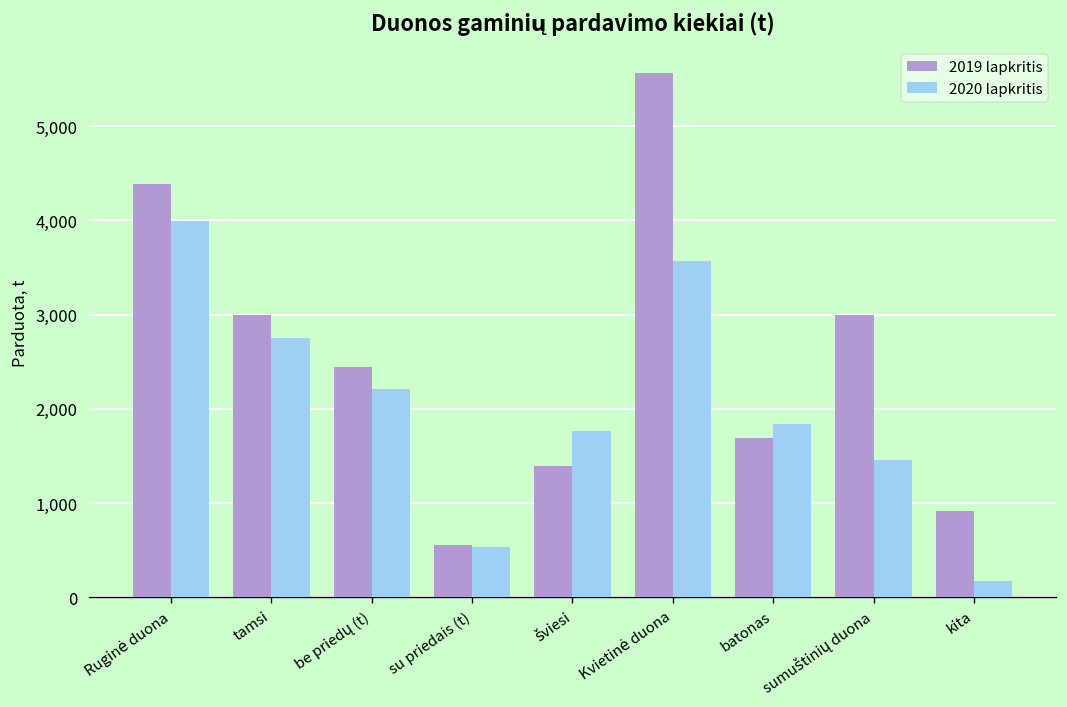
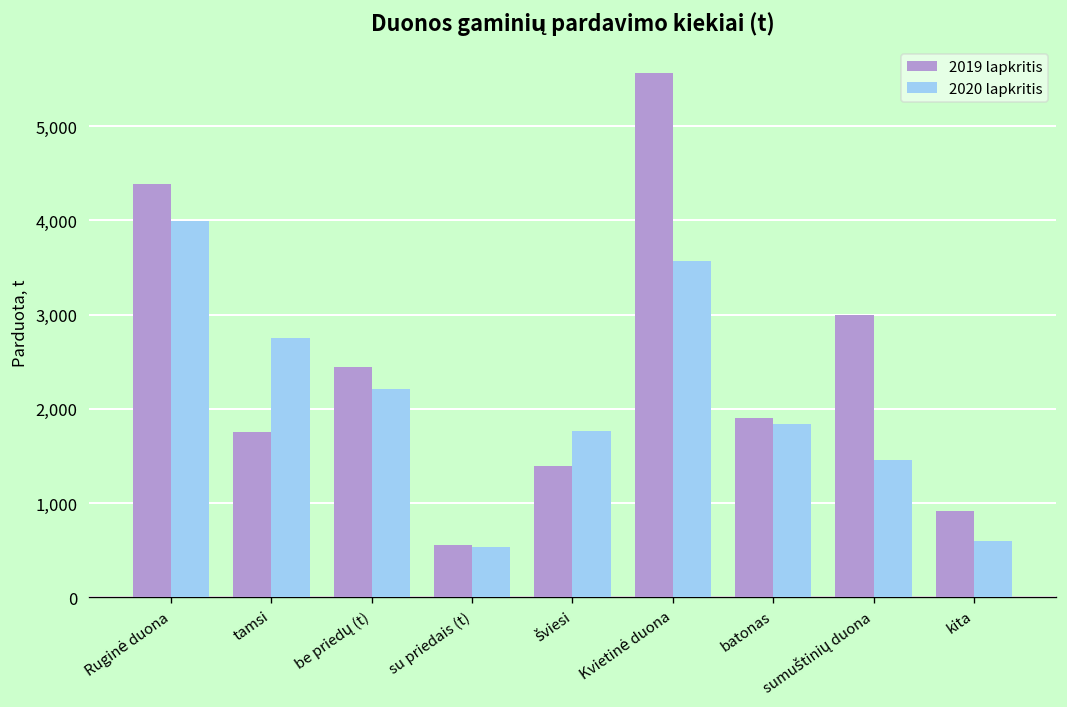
2019 lapkritis, tamsi: 3,000 -> 1,800
2019 lapkritis, batonas: 1,700 -> 1,900
2020 lapkritis, kita: 200 -> 600
